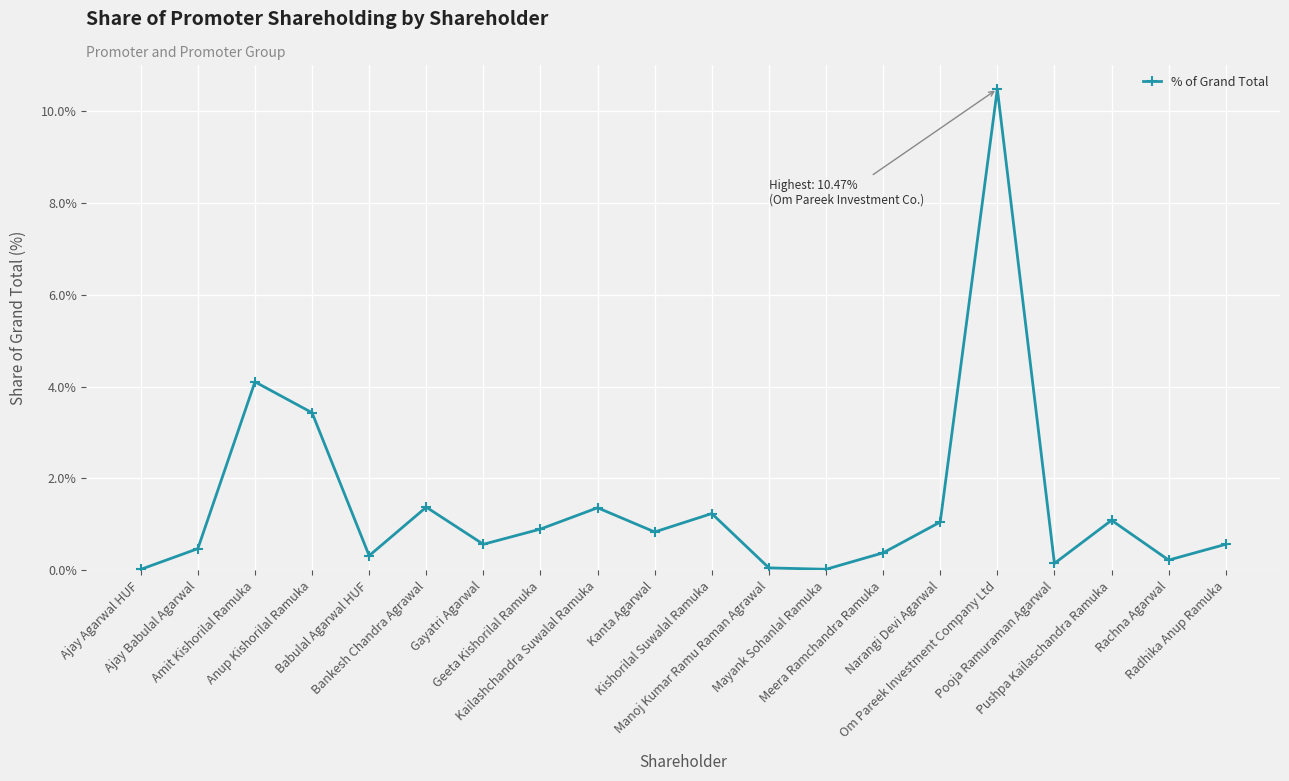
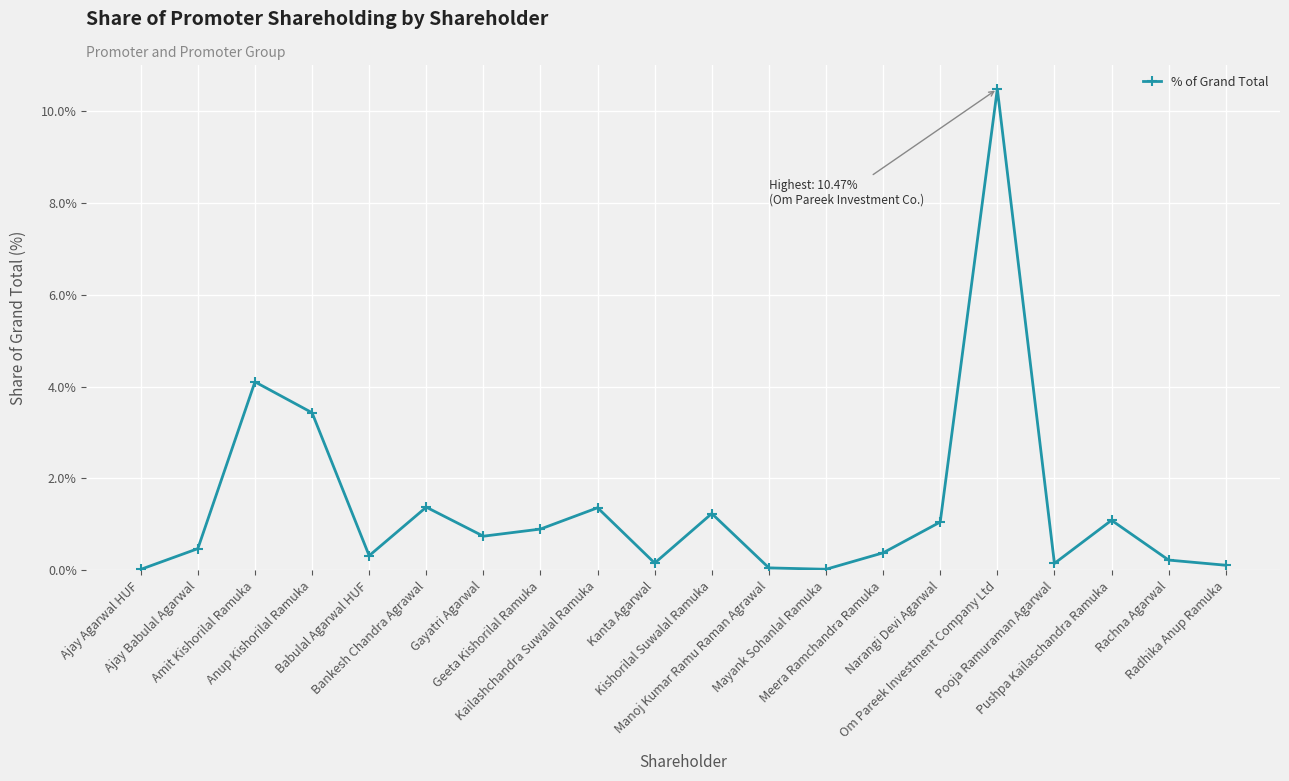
Gayatri Agarwal: 0.6% -> 0.7%
Kanta Agarwal: 0.8% -> 0.2%
Radhika Anup Ramuka: 0.6% -> 0.1%
